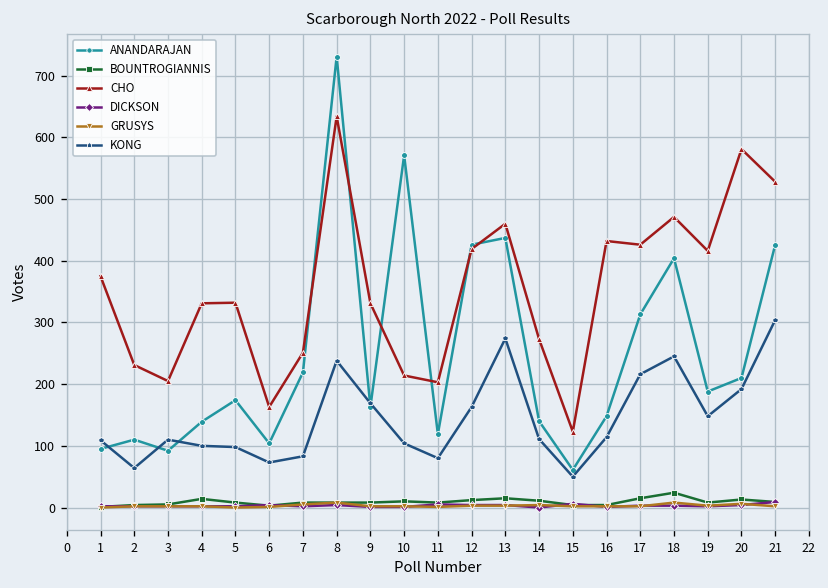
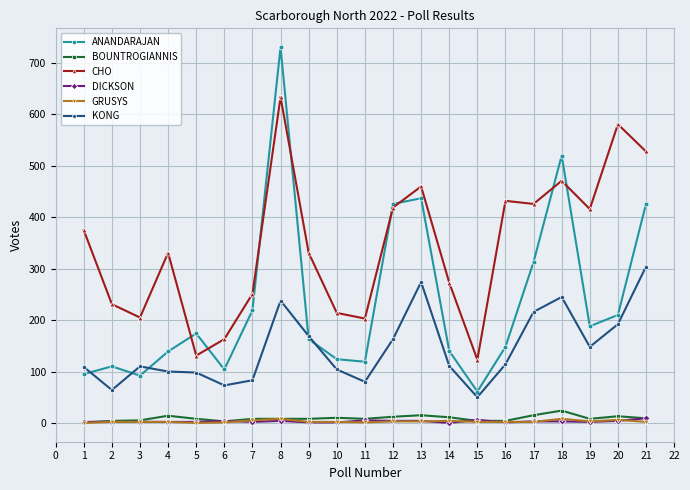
CHO, 5: 330 -> 130
ANANDARAJAN, 10: 570 -> 120
ANANDARAJAN, 18: 400 -> 520
